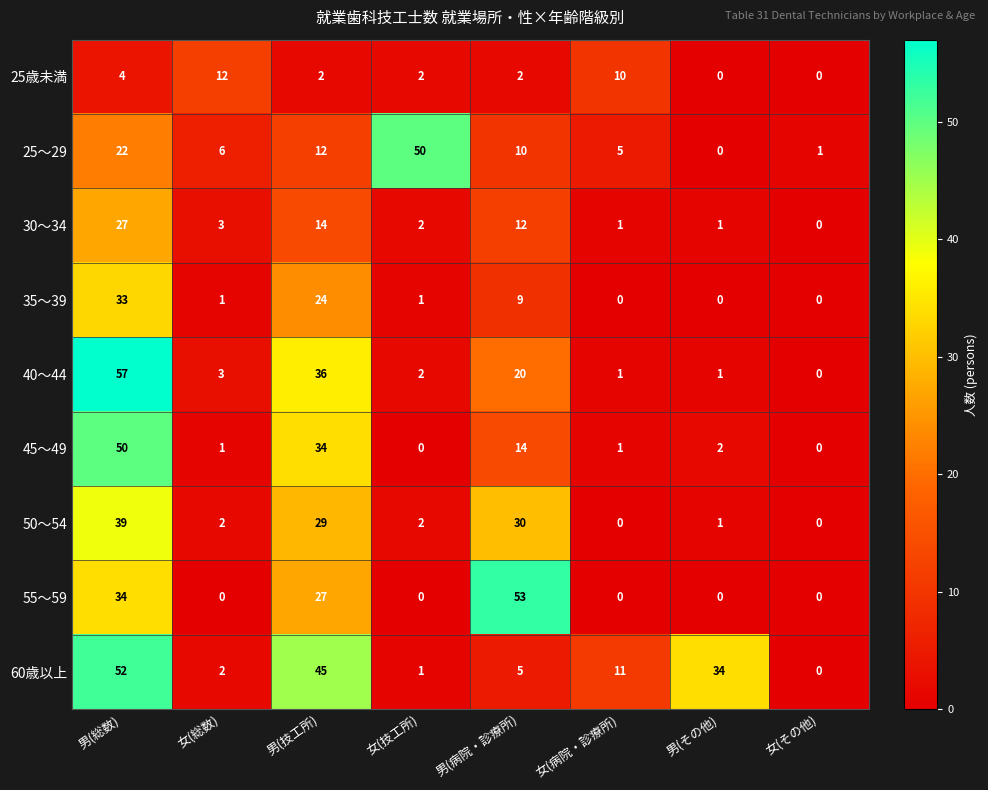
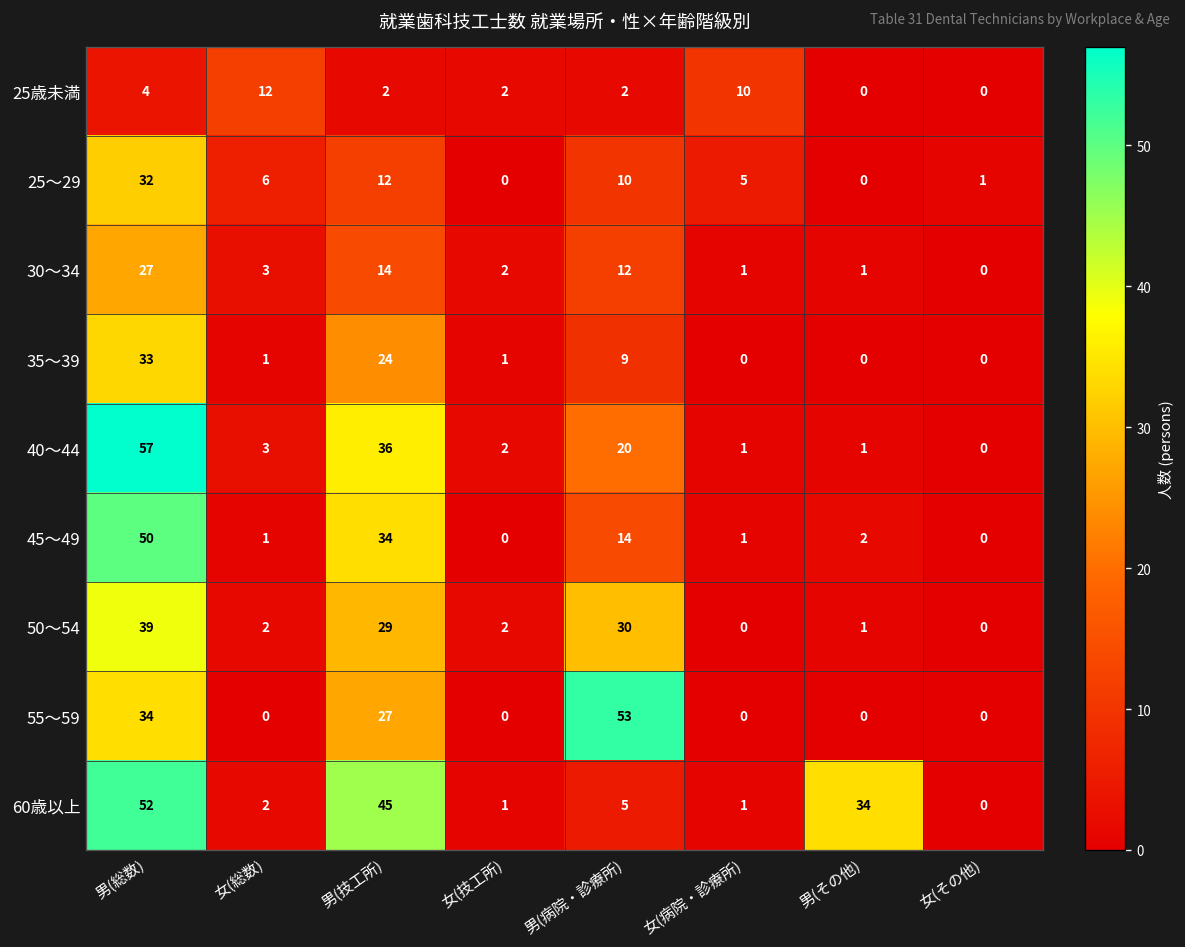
25～29, 男(総数): 22 -> 32
25～29, 女(技工所): 50 -> 0
60歳以上, 女(病院・診療所): 11 -> 1
